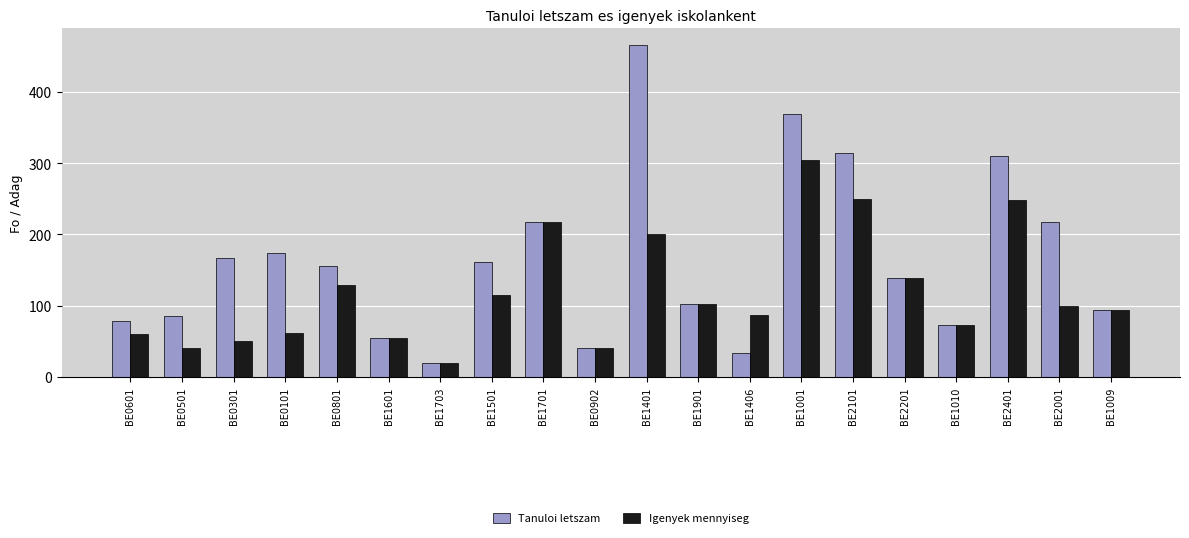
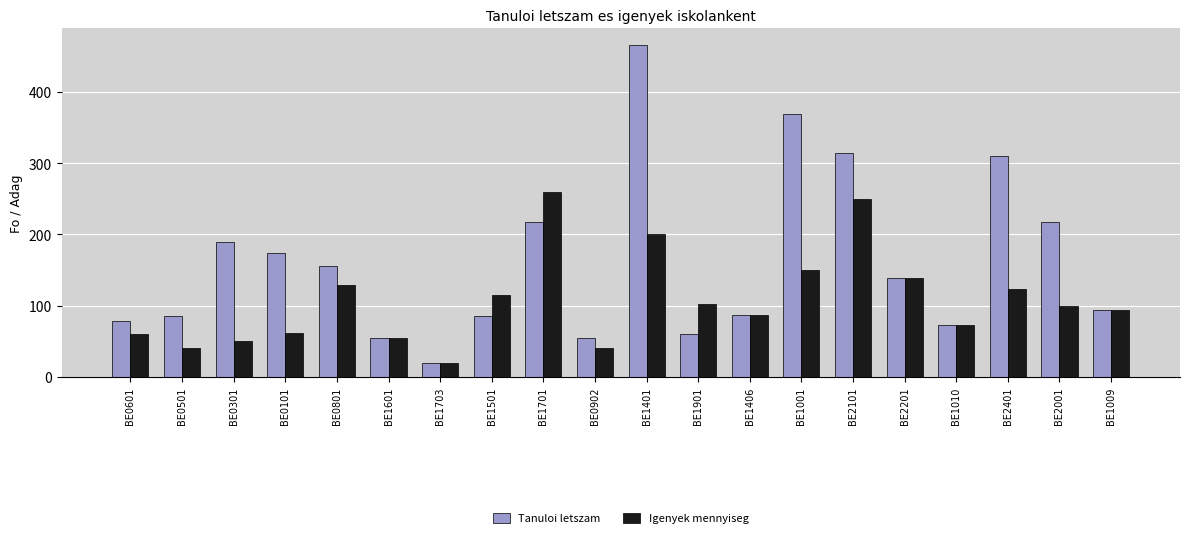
Tanuloi letszam, BE0301: 170 -> 190
Tanuloi letszam, BE1501: 160 -> 90
Igenyek mennyiseg, BE1701: 220 -> 260
Tanuloi letszam, BE0902: 40 -> 60
Tanuloi letszam, BE1901: 100 -> 60
Tanuloi letszam, BE1406: 30 -> 90
Igenyek mennyiseg, BE1001: 310 -> 150
Igenyek mennyiseg, BE2401: 250 -> 120
